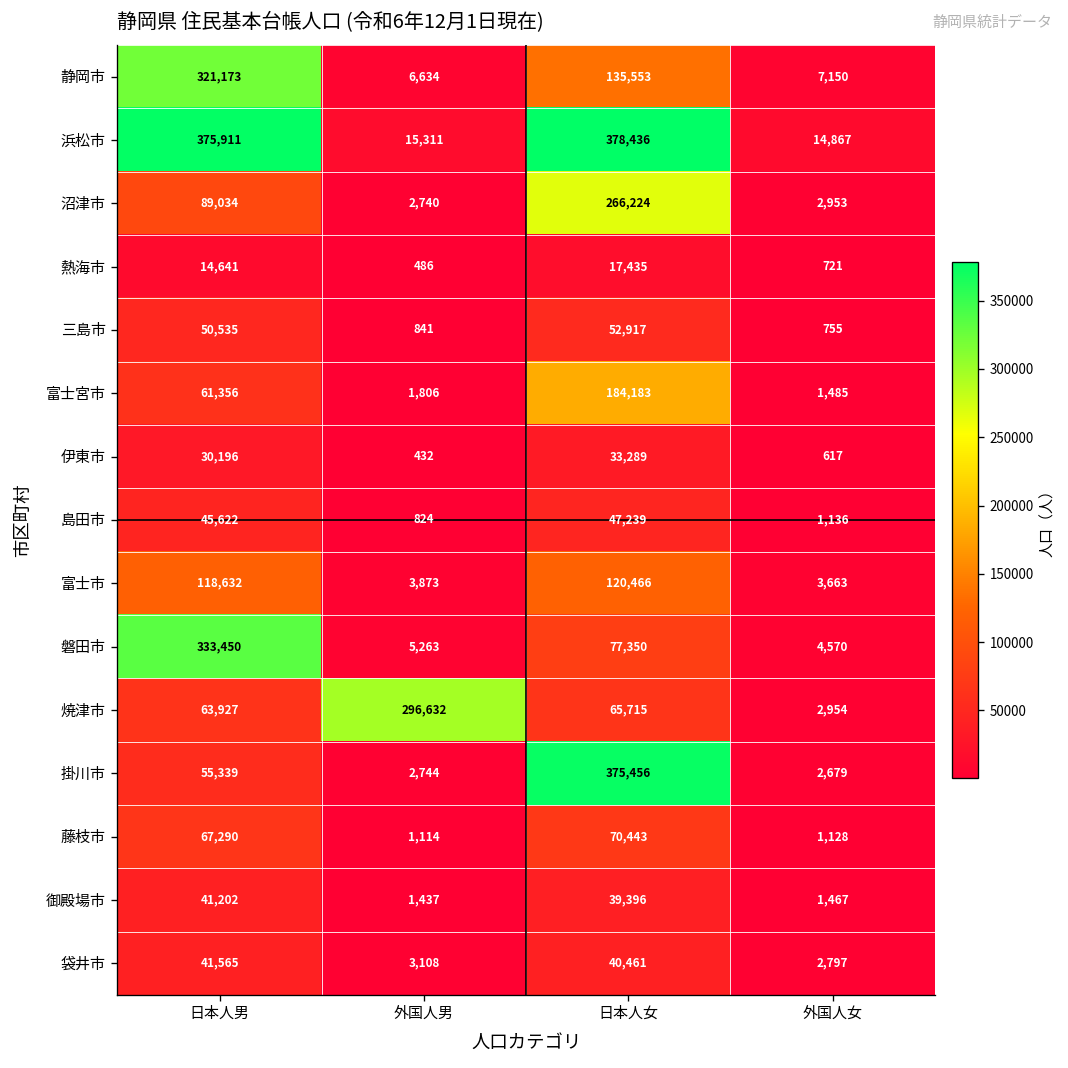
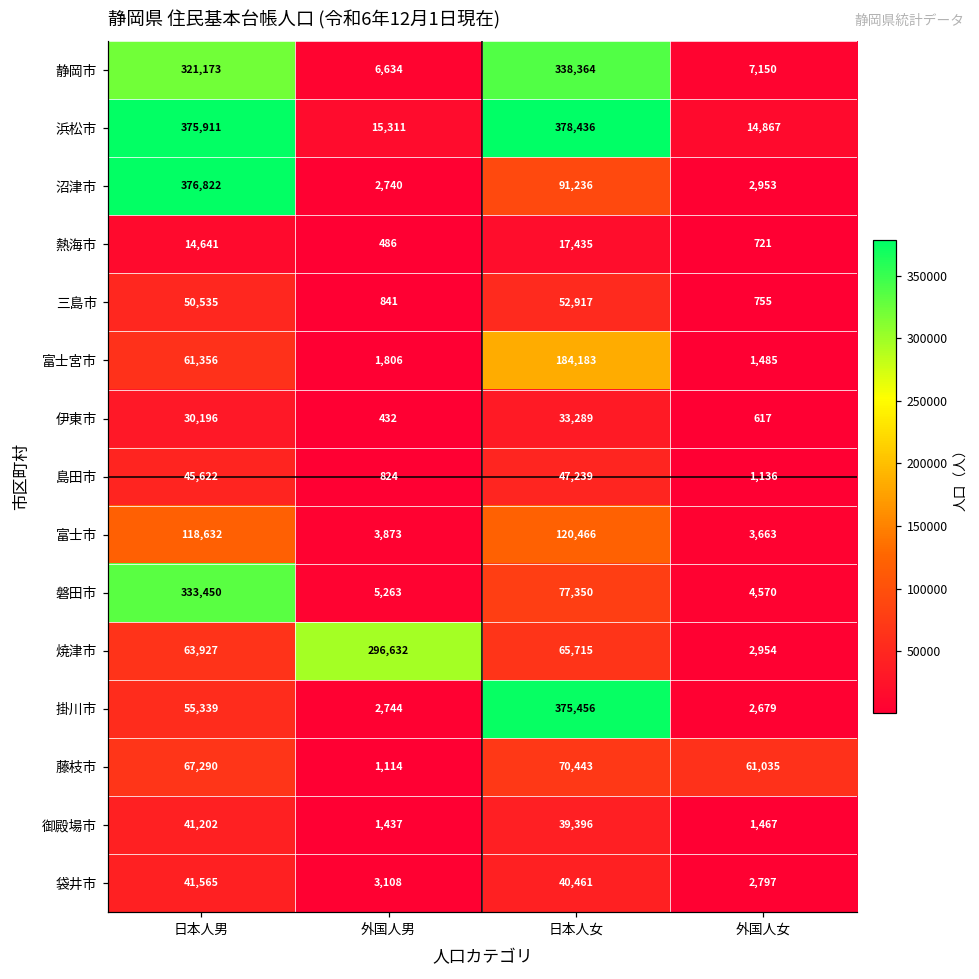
静岡市, 日本人女: 135,553 -> 338,364
沼津市, 日本人男: 89,034 -> 376,822
沼津市, 日本人女: 266,224 -> 91,236
藤枝市, 外国人女: 1,128 -> 61,035
